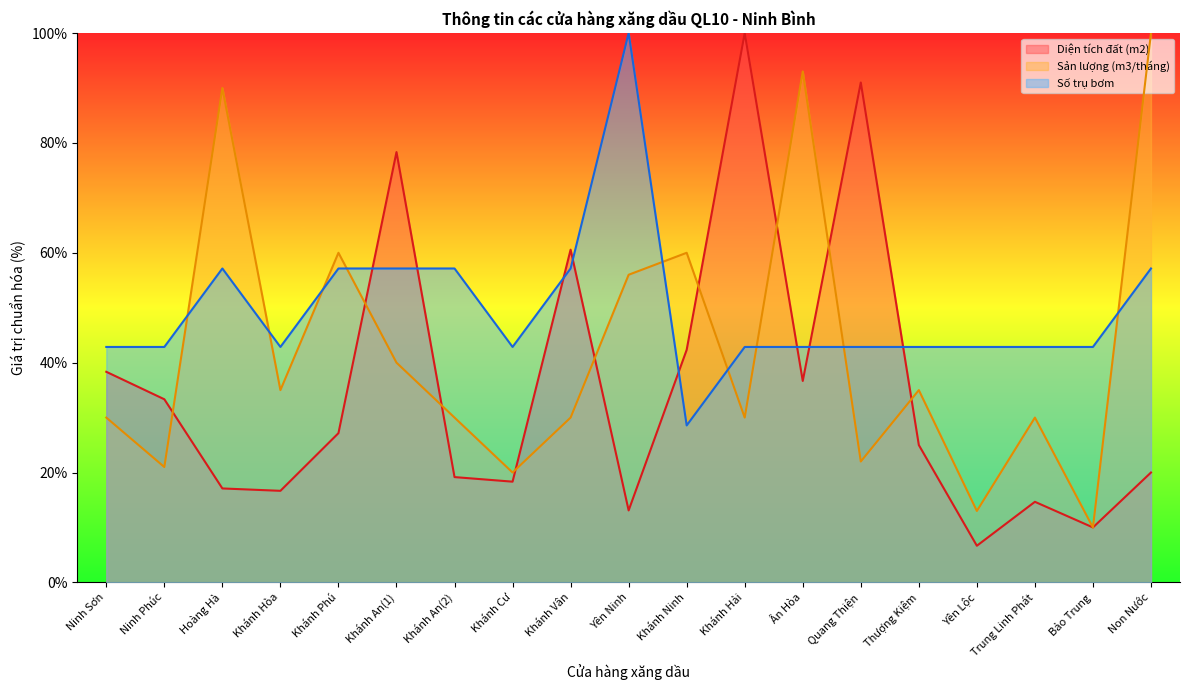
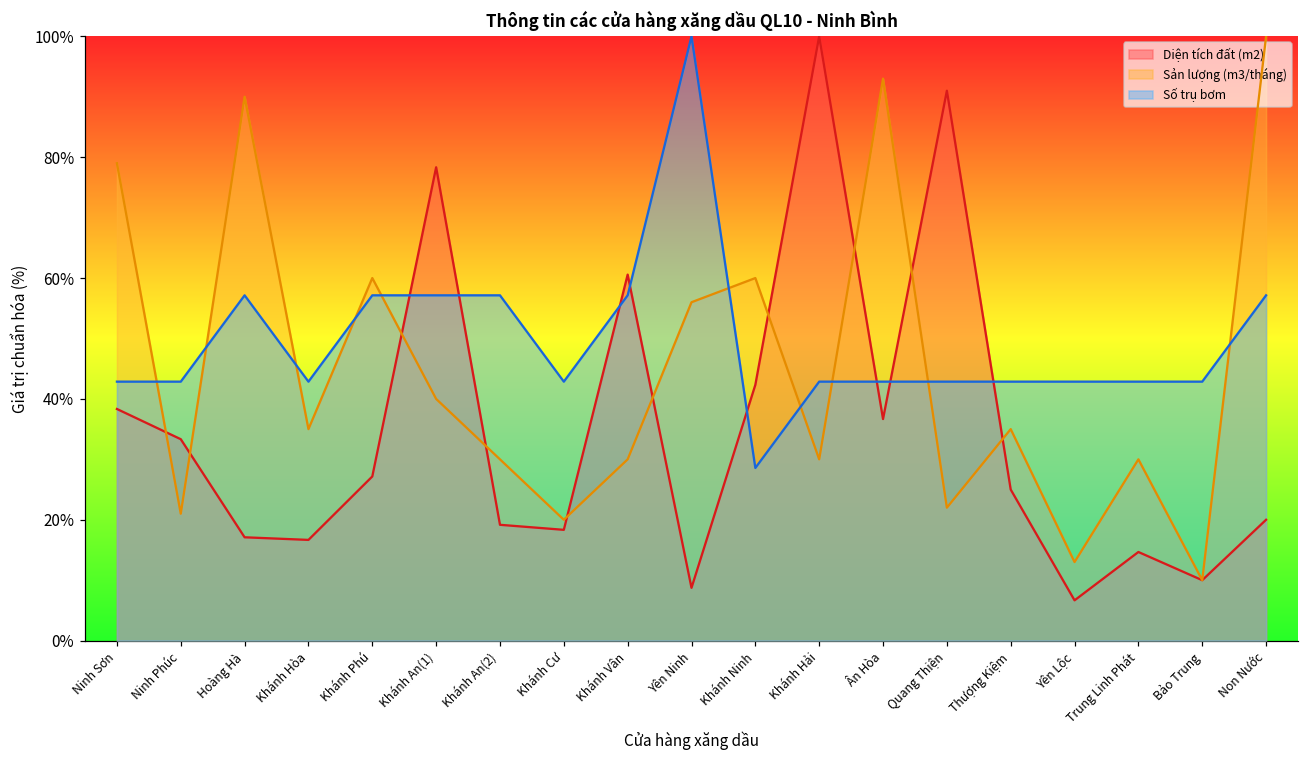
Sản lượng (m3/tháng), Ninh Sơn: 30% -> 79%
Diện tích đất (m2), Yên Ninh: 13% -> 9%
